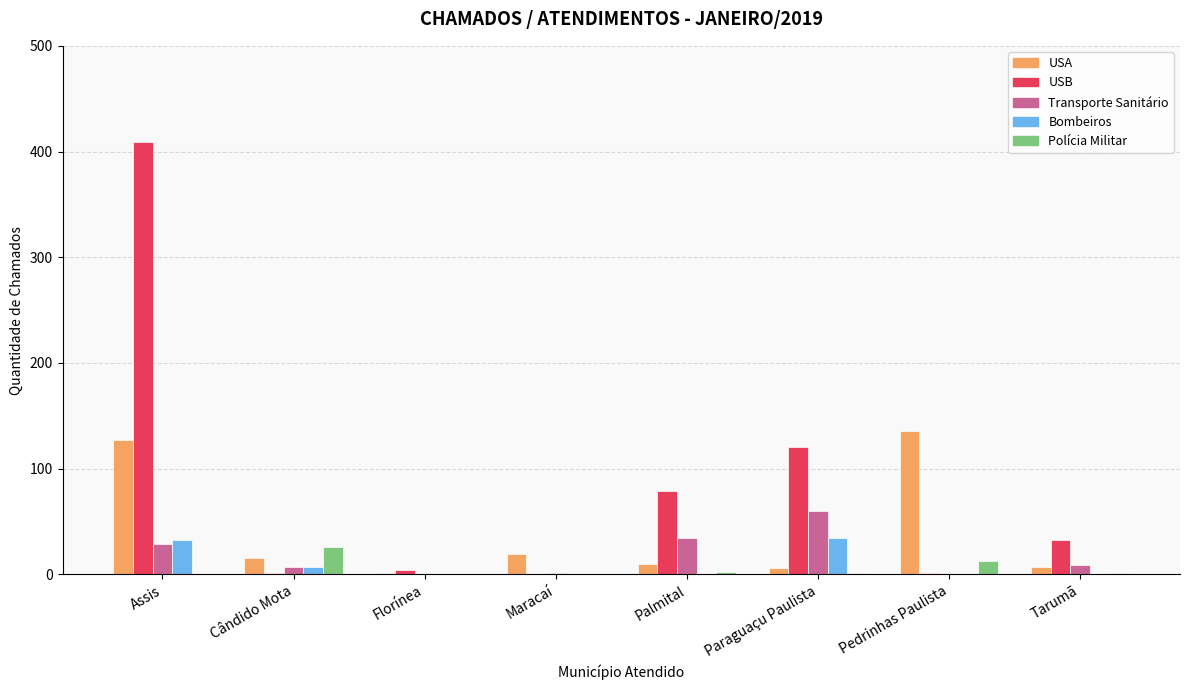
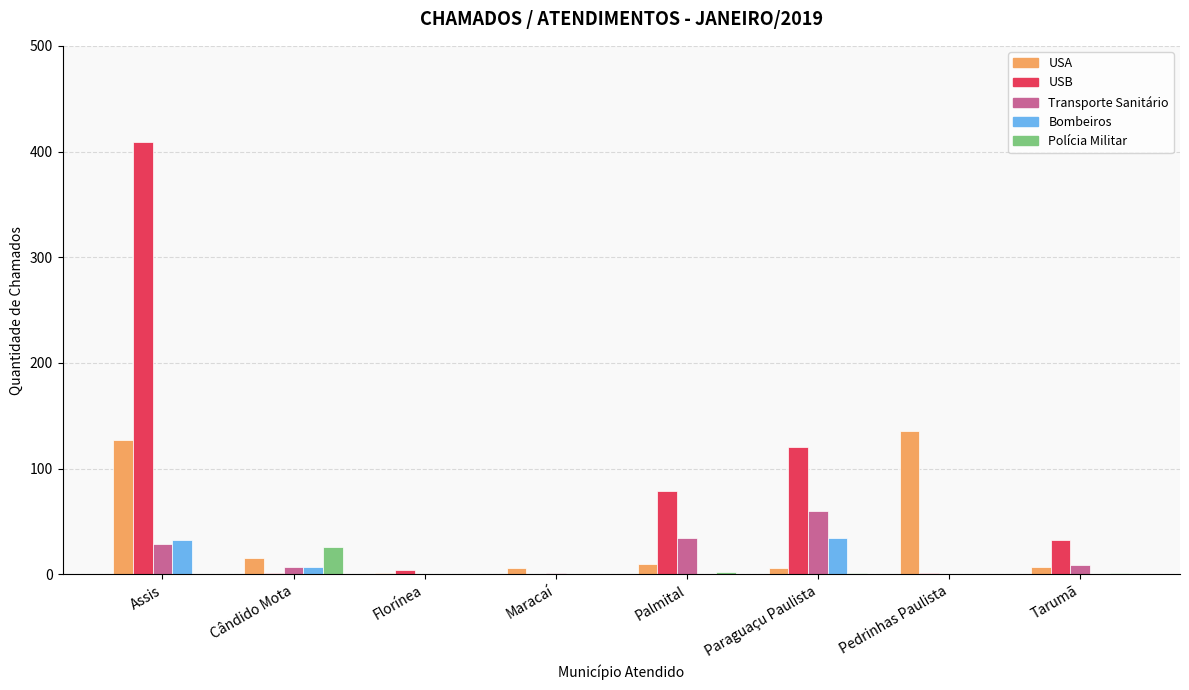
USA, Maracaí: 19 -> 6
Polícia Militar, Pedrinhas Paulista: 13 -> 0
